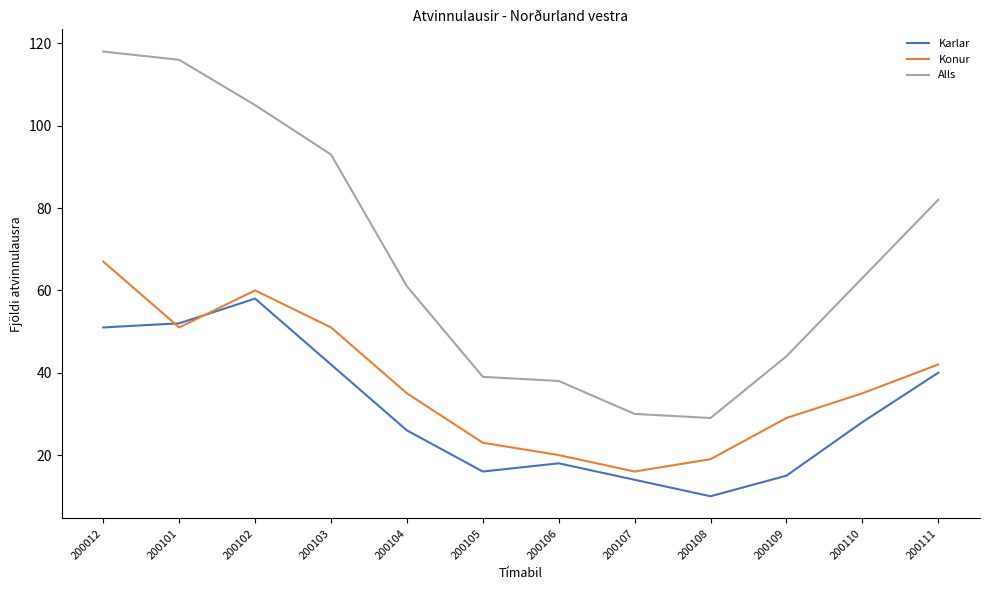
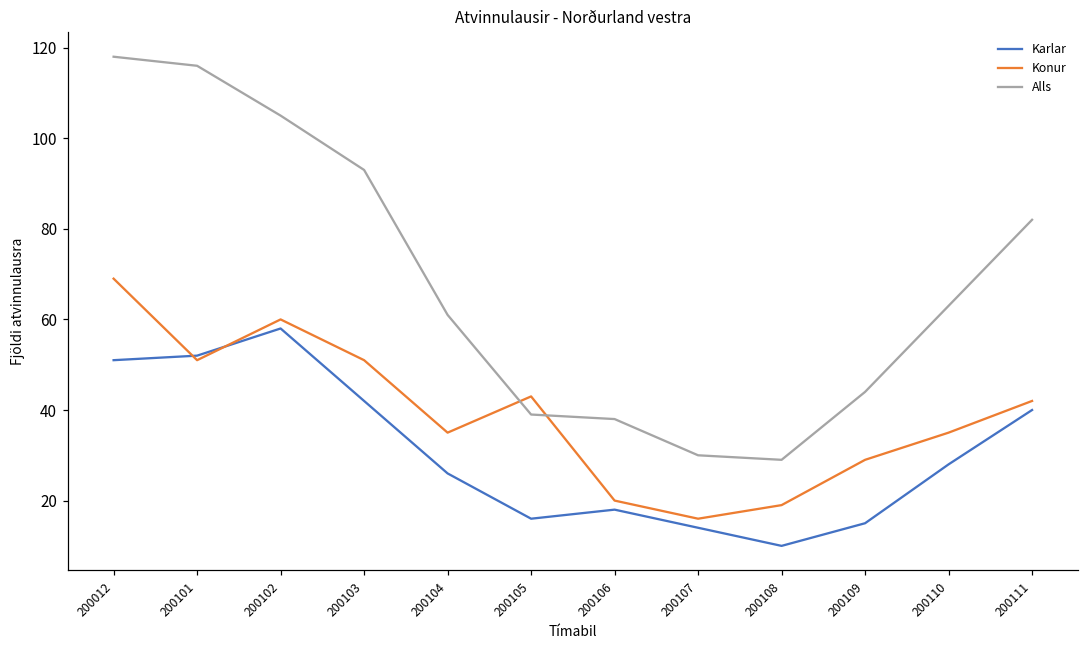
Konur, 200012: 67 -> 69
Konur, 200105: 23 -> 43
